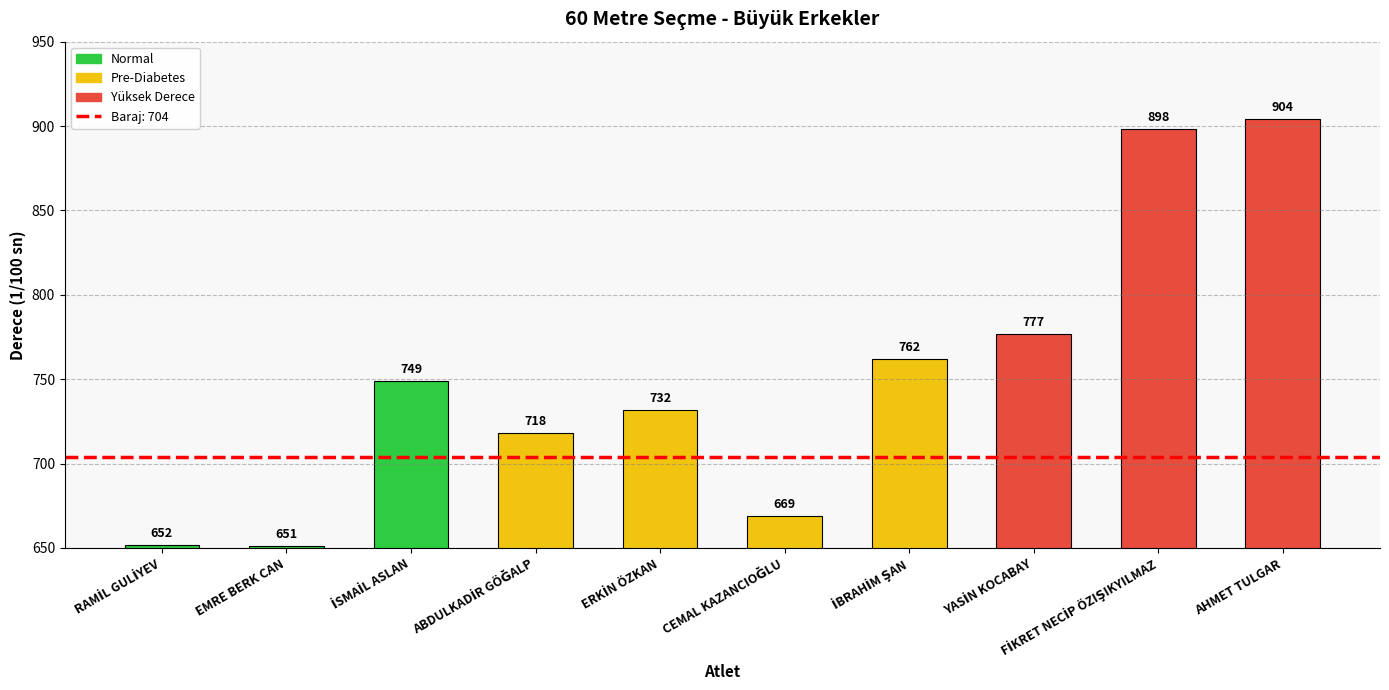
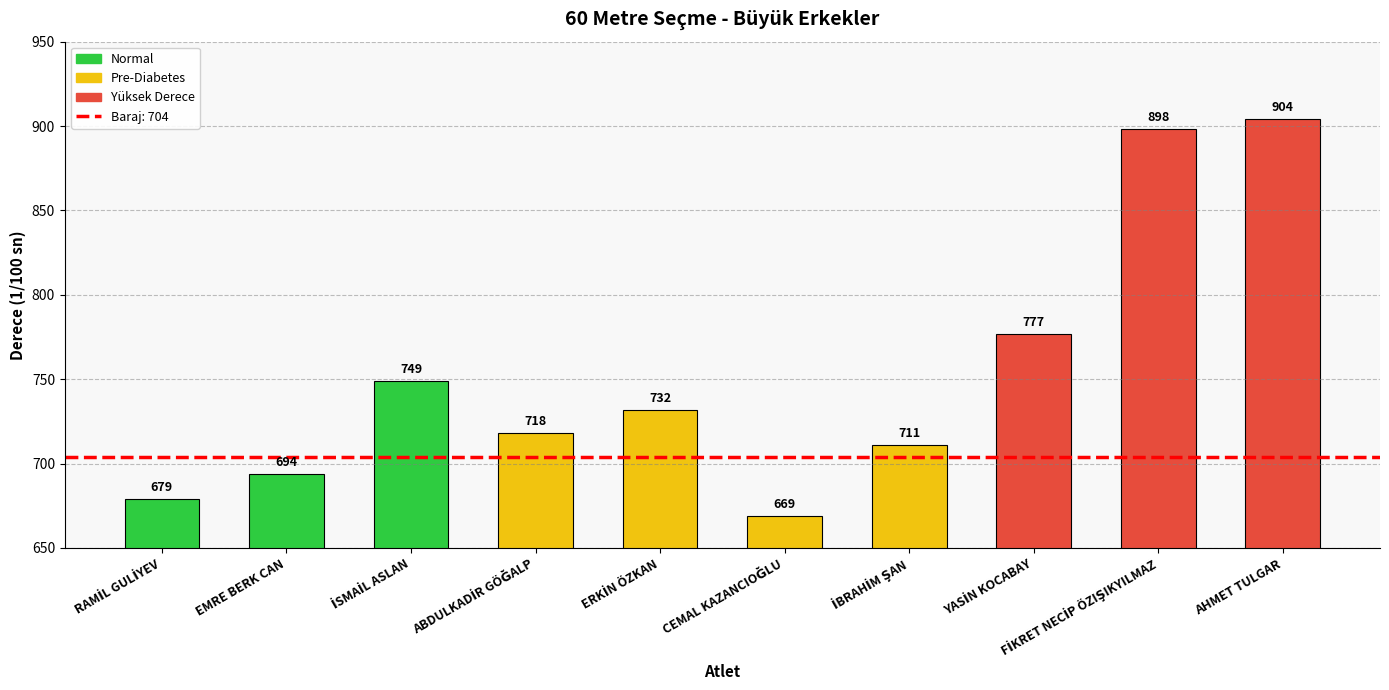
RAMİL GULİYEV: 652 -> 679
EMRE BERK CAN: 651 -> 694
İBRAHİM ŞAN: 762 -> 711
